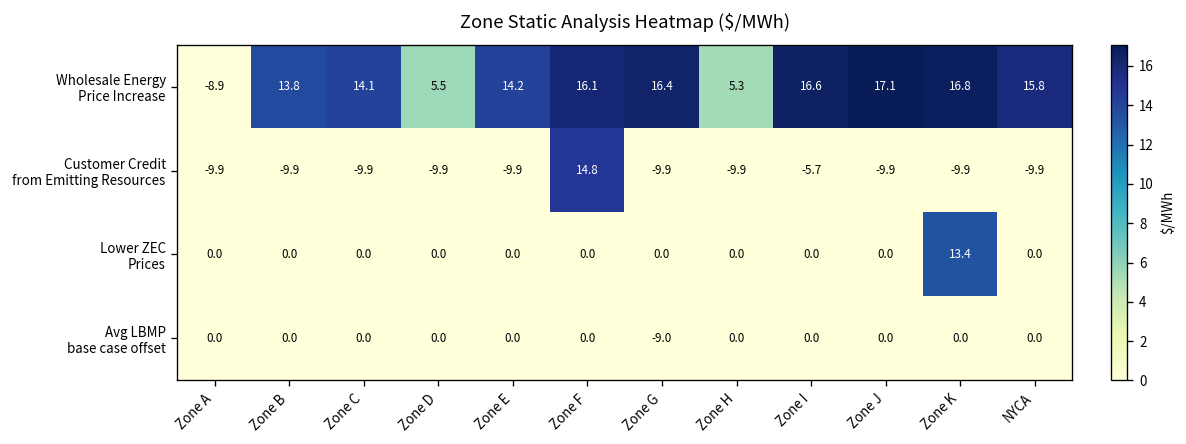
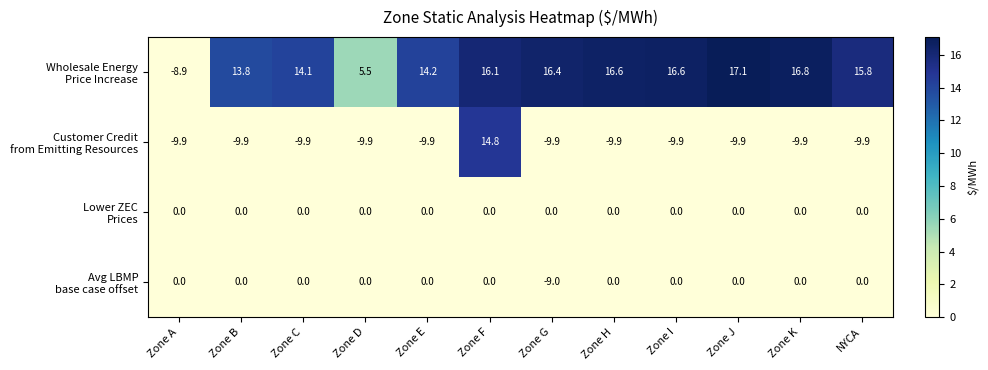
Wholesale Energy Price Increase, Zone H: 5.3 -> 16.6
Customer Credit from Emitting Resources, Zone I: -5.7 -> -9.9
Lower ZEC Prices, Zone K: 13.4 -> 0.0
